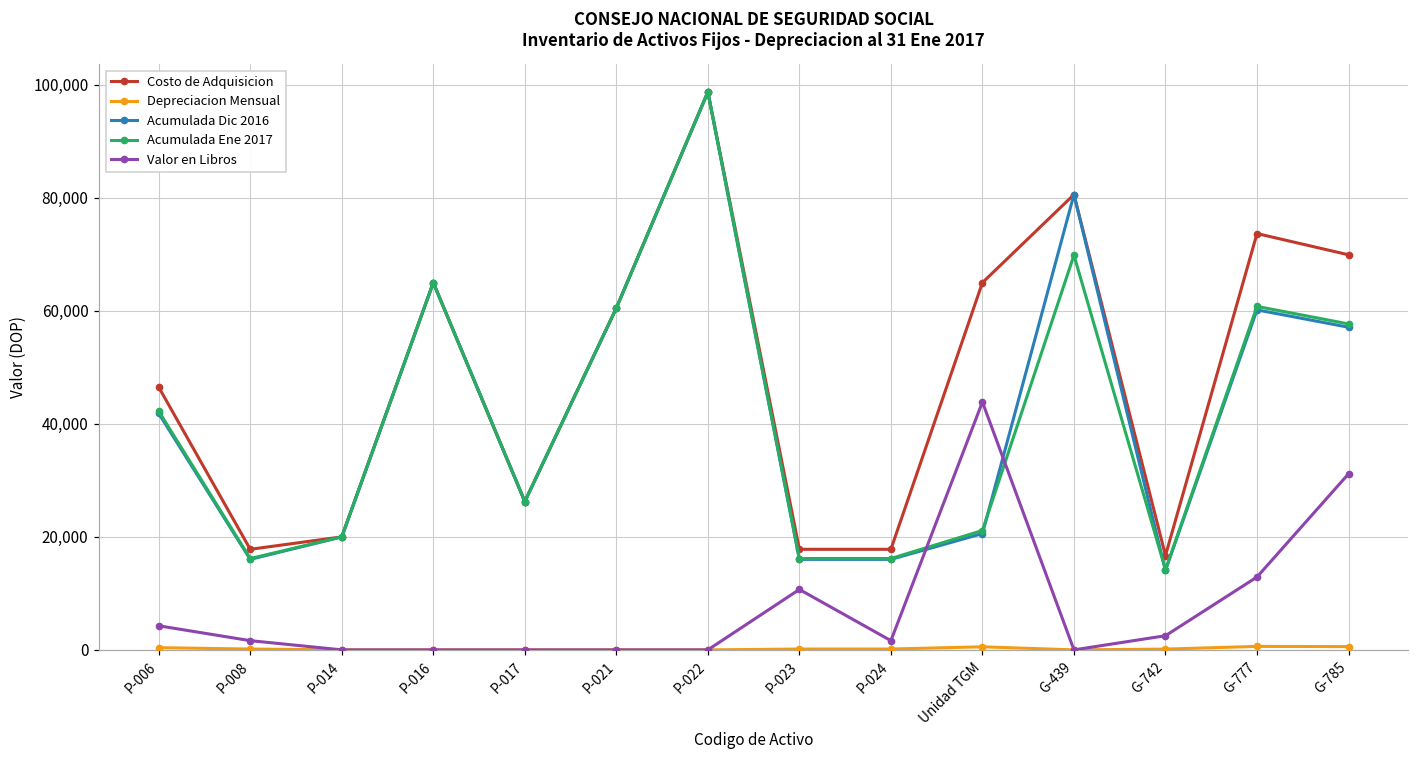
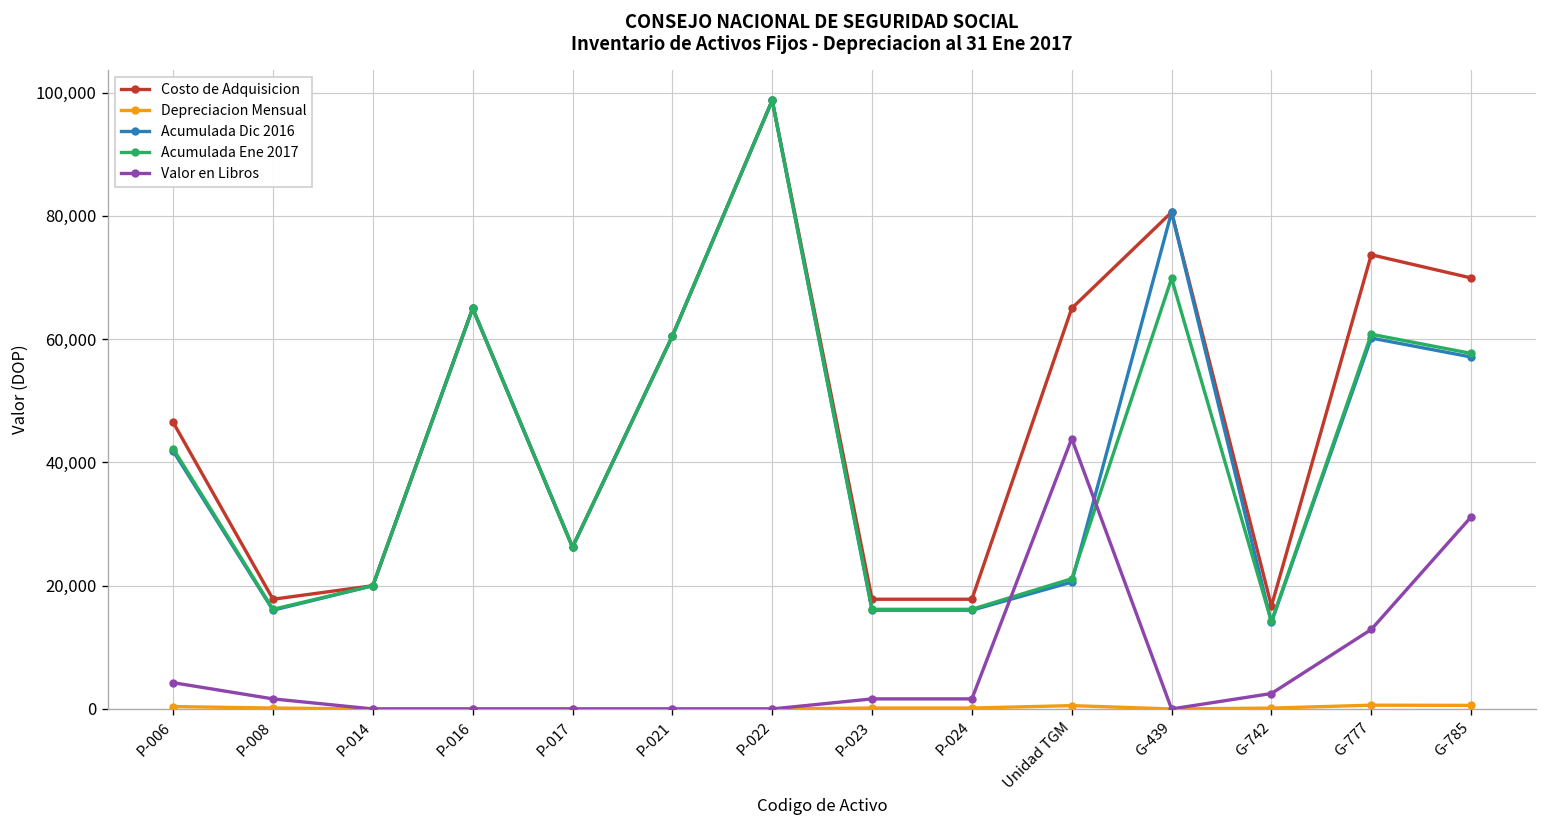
Valor en Libros, P-023: 11,000 -> 2,000
